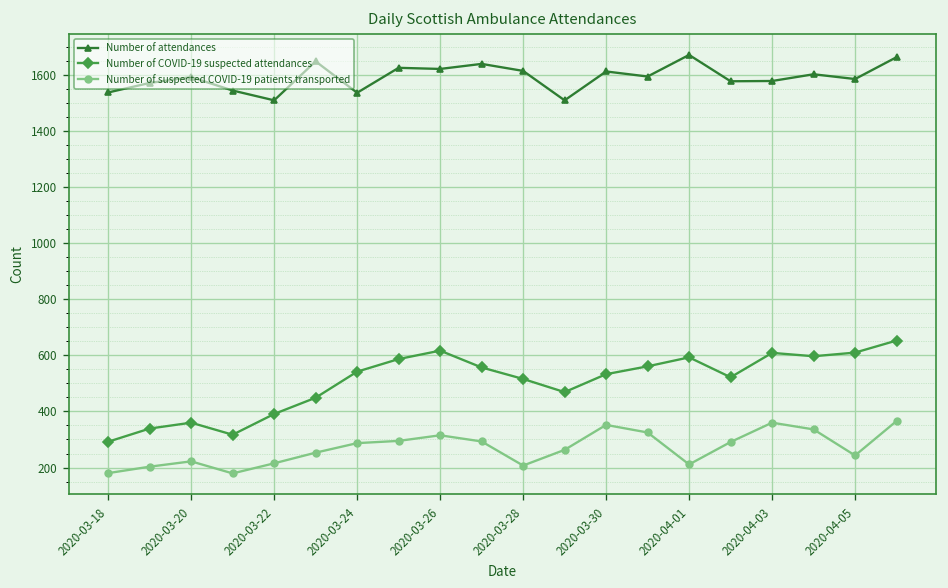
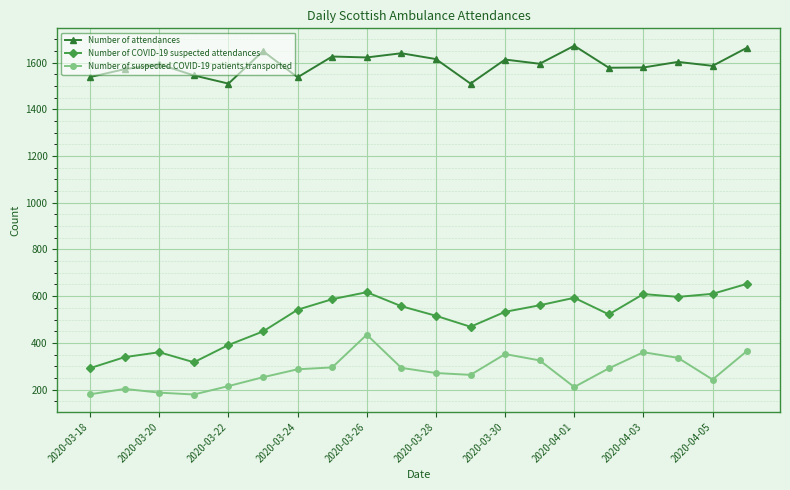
Number of suspected COVID-19 patients transported, 2020-03-20: 220 -> 190
Number of suspected COVID-19 patients transported, 2020-03-26: 320 -> 440
Number of suspected COVID-19 patients transported, 2020-03-28: 210 -> 270
